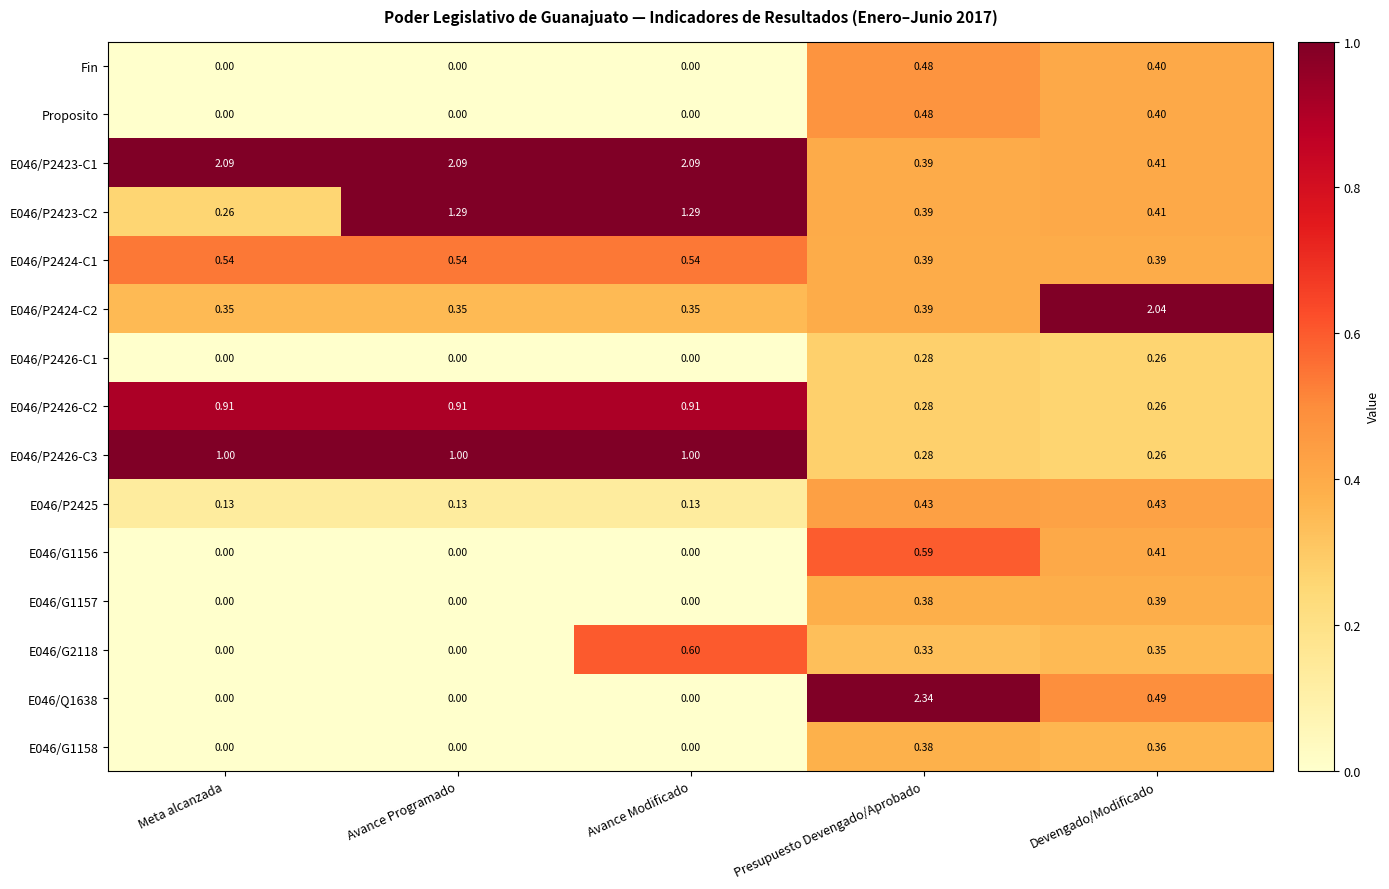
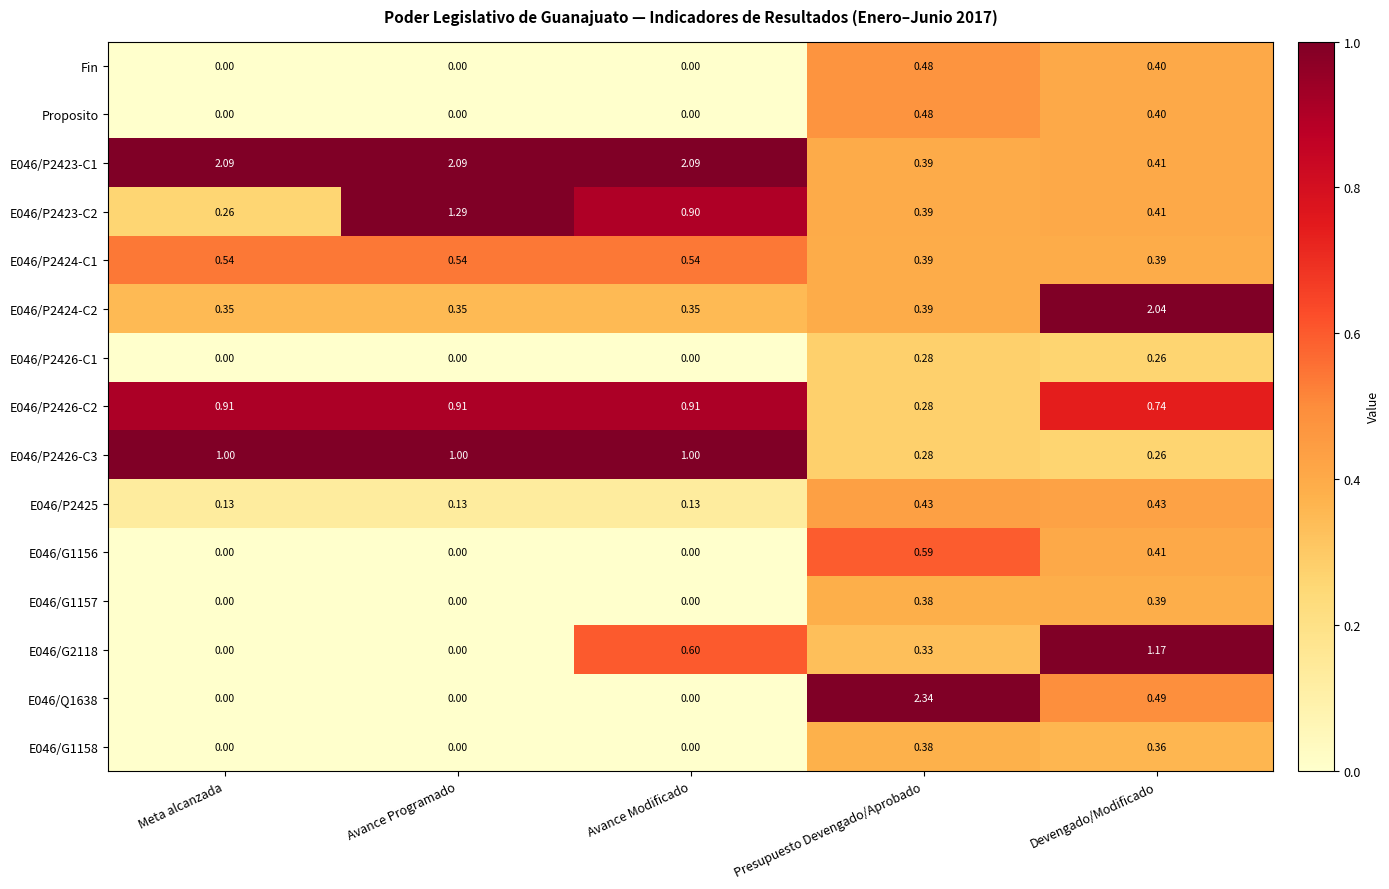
E046/P2423-C2, Avance Modificado: 1.29 -> 0.90
E046/P2426-C2, Devengado/Modificado: 0.26 -> 0.74
E046/G2118, Devengado/Modificado: 0.35 -> 1.17
